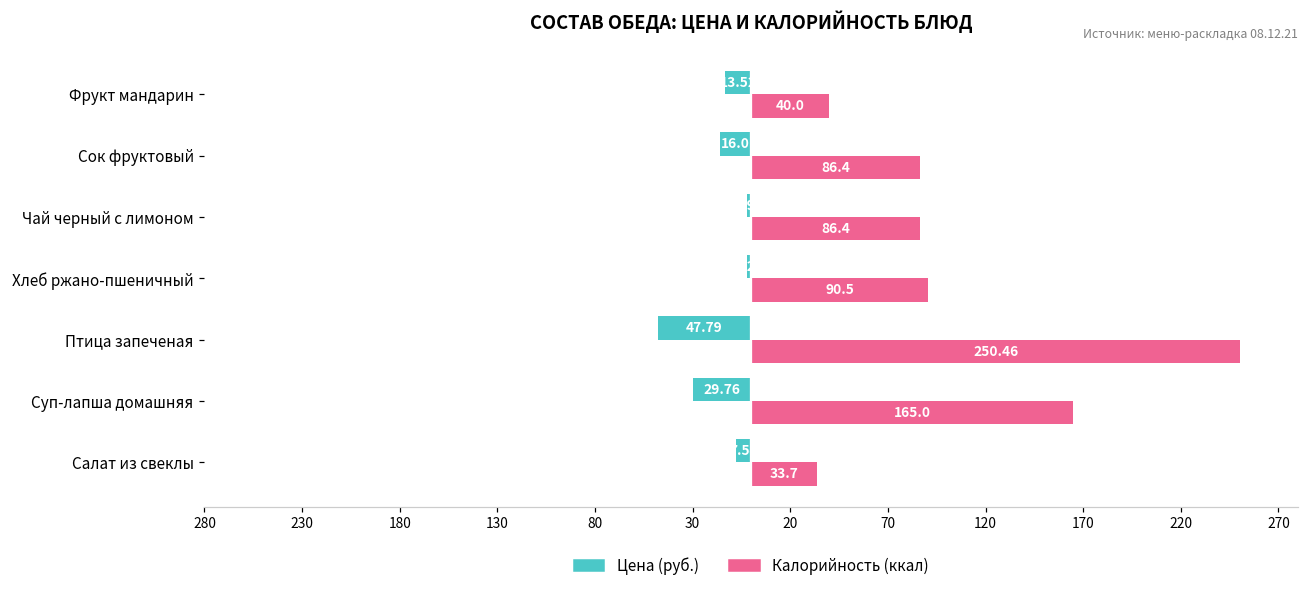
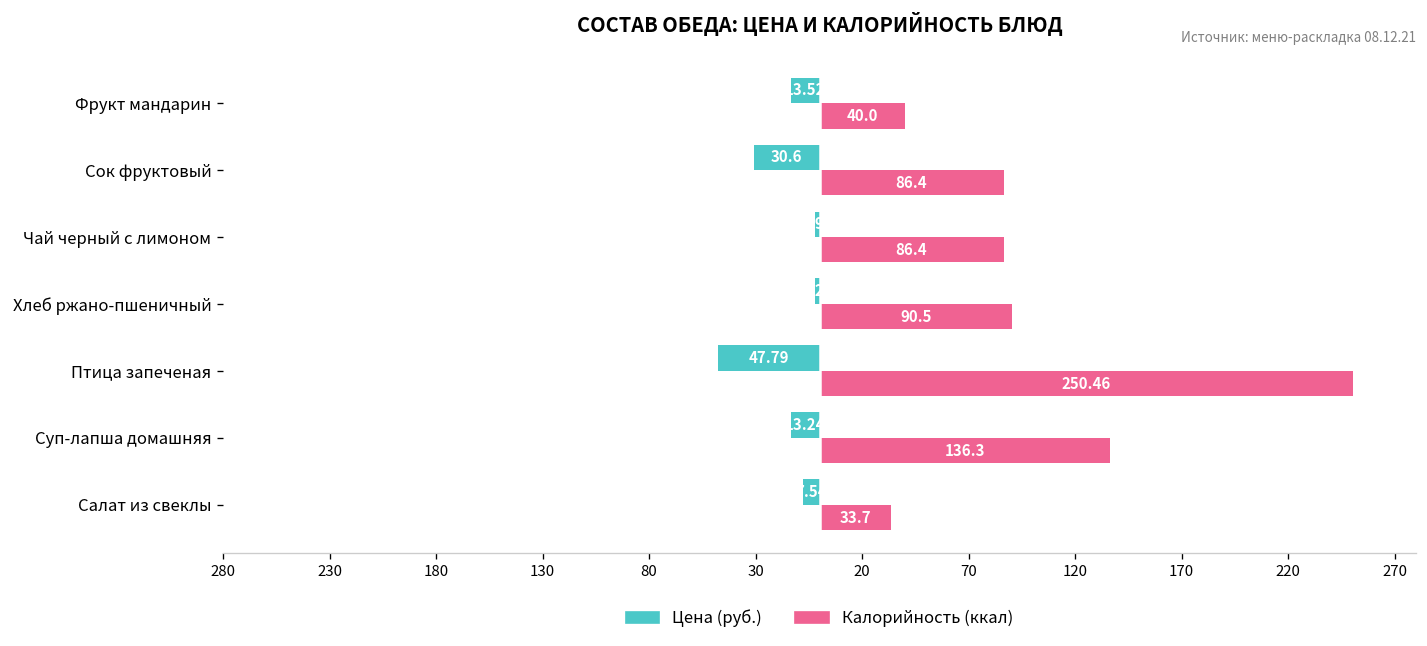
Цена (руб.), Сок фруктовый: 16.0 -> 30.6
Цена (руб.), Суп-лапша домашняя: 29.76 -> 13.24
Калорийность (ккал), Суп-лапша домашняя: 165.0 -> 136.3
